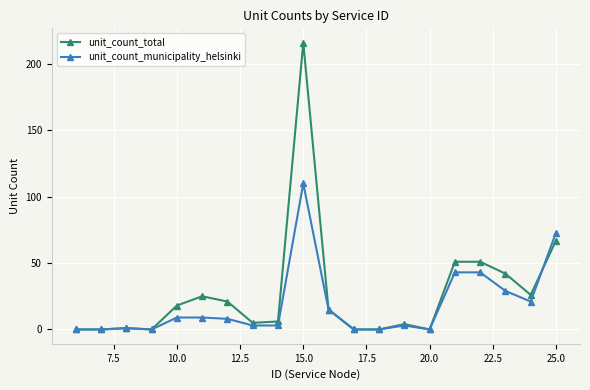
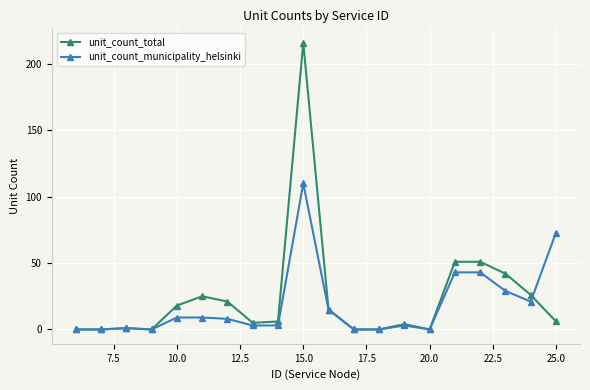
unit_count_total, 25.0: 67 -> 6
